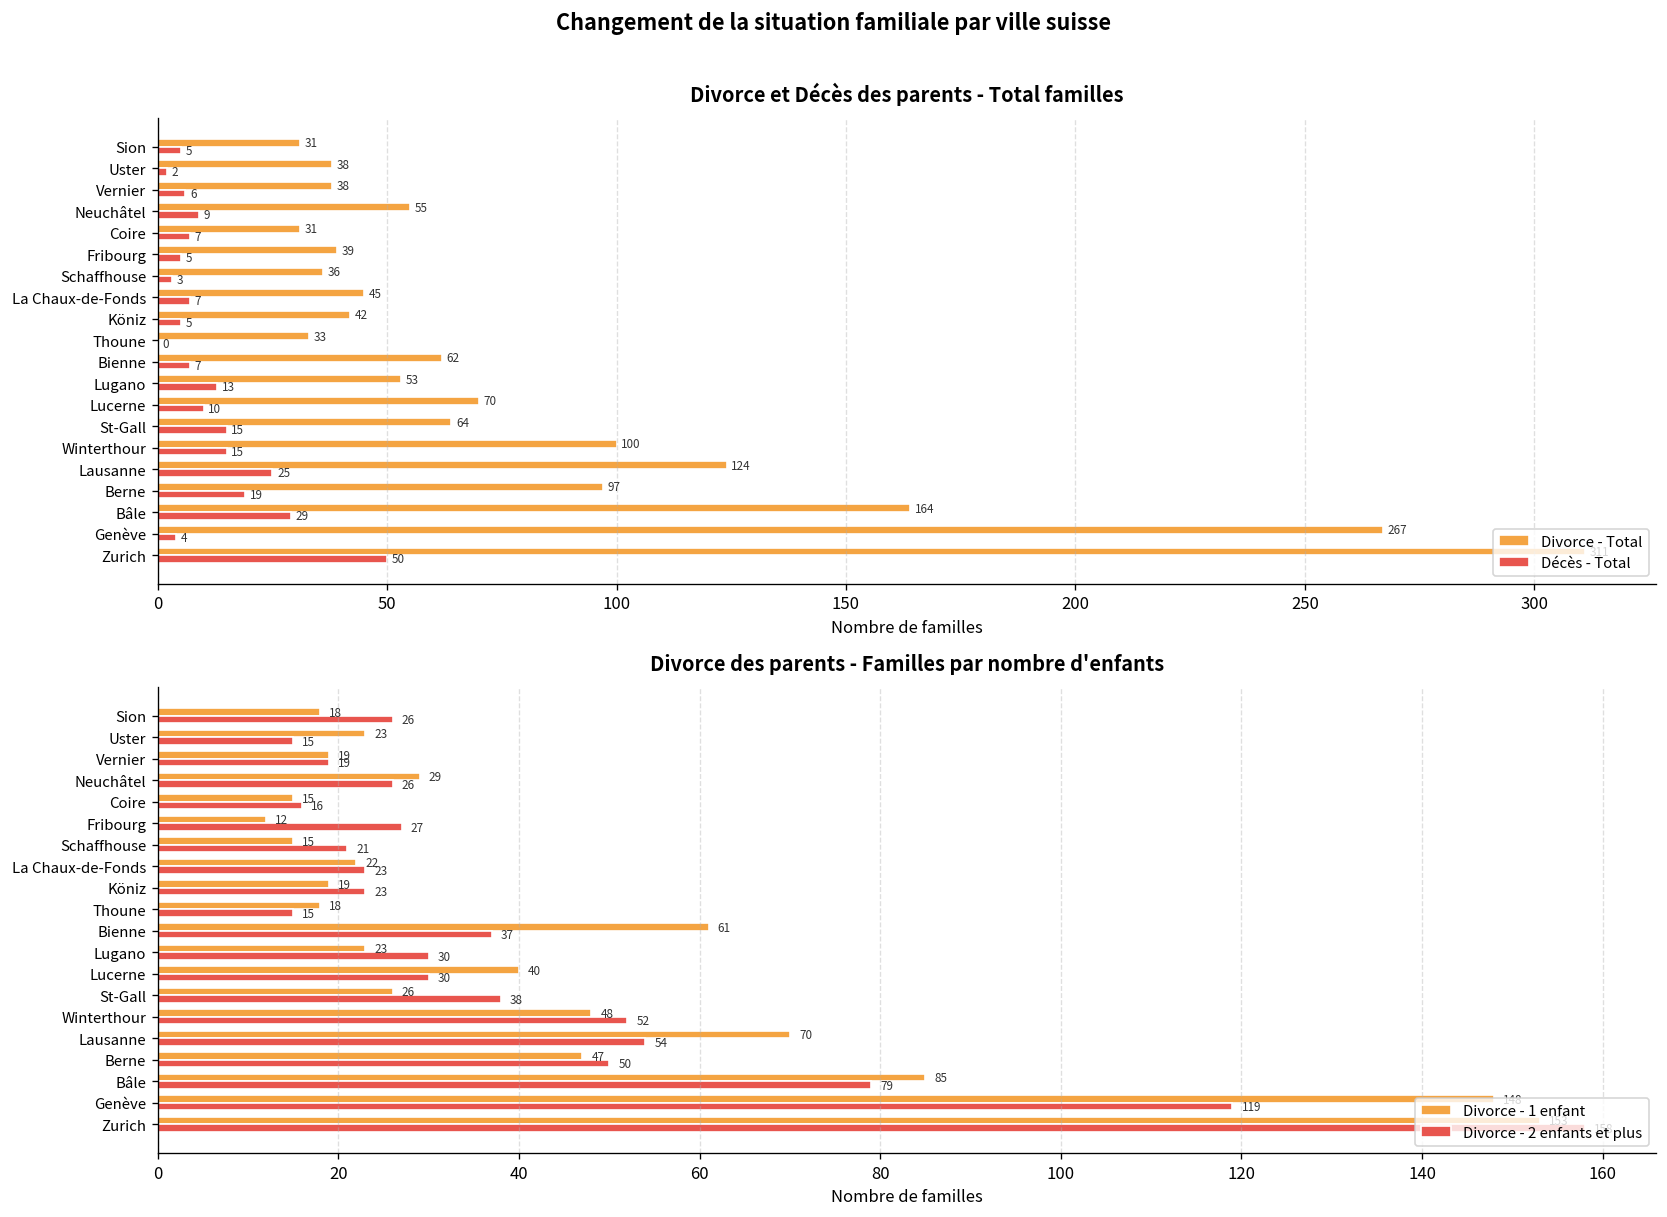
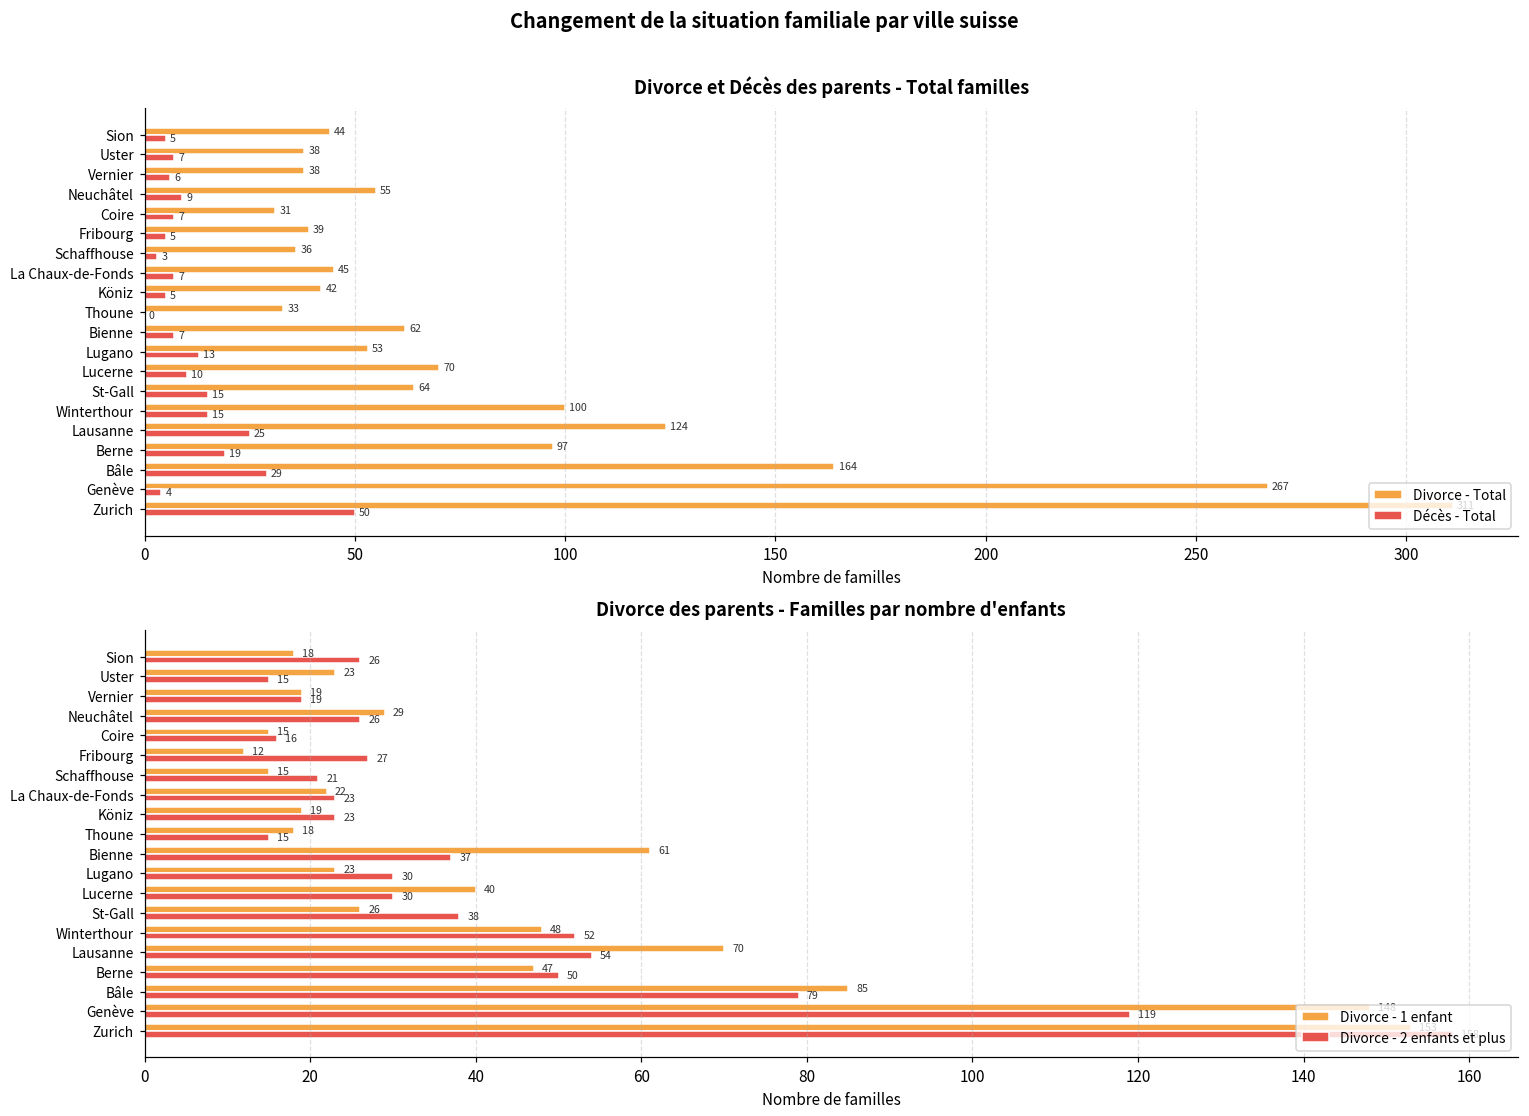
Divorce et Décès des parents - Total familles, Divorce - Total, Sion: 31 -> 44
Divorce et Décès des parents - Total familles, Décès - Total, Uster: 2 -> 7
